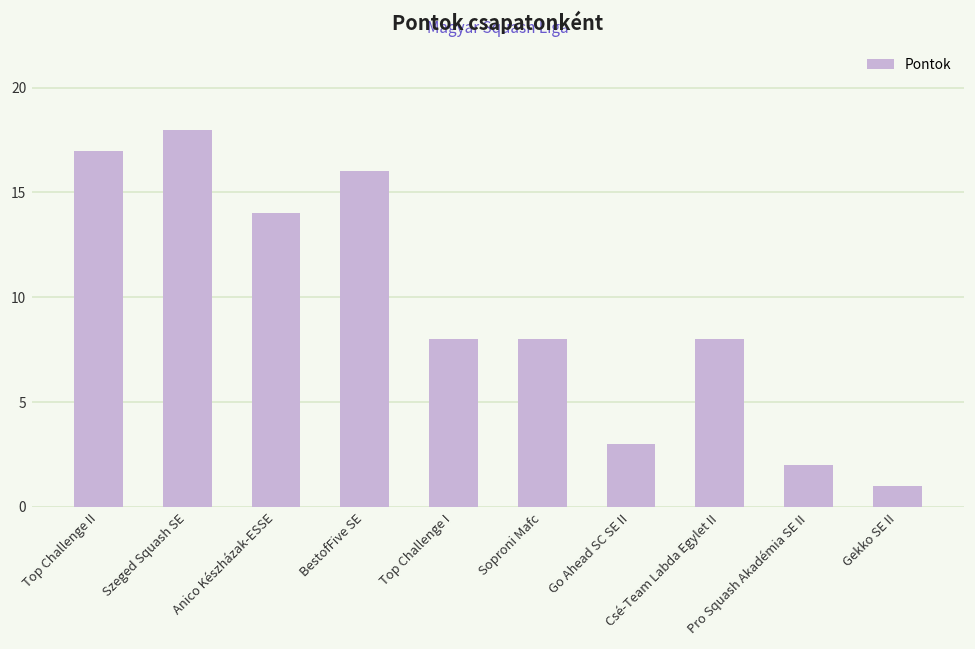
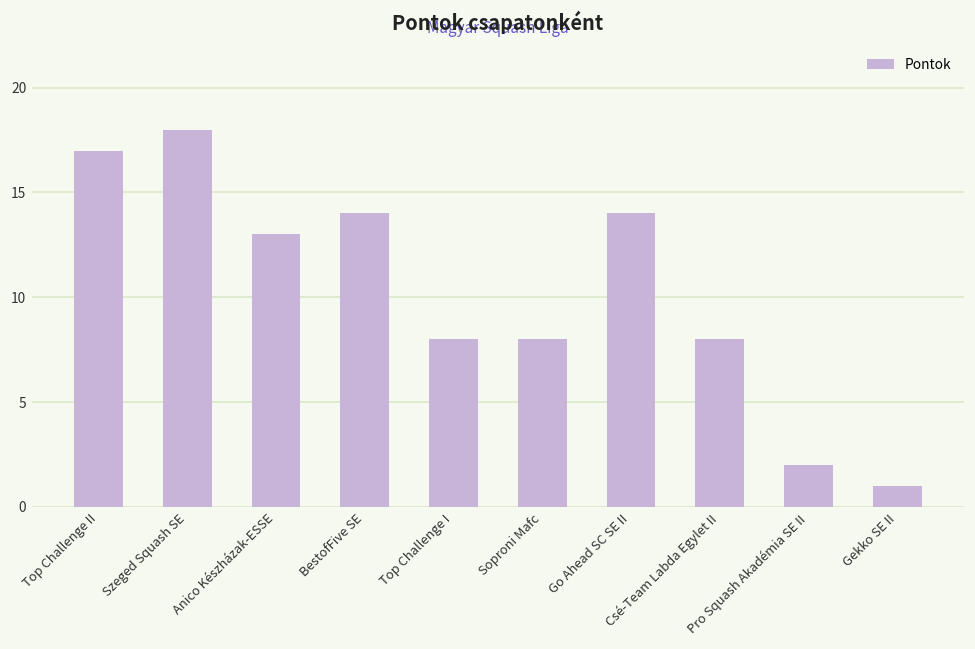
Anico Készházak-ESSE: 14 -> 13
BestofFive SE: 16 -> 14
Go Ahead SC SE II: 3 -> 14
